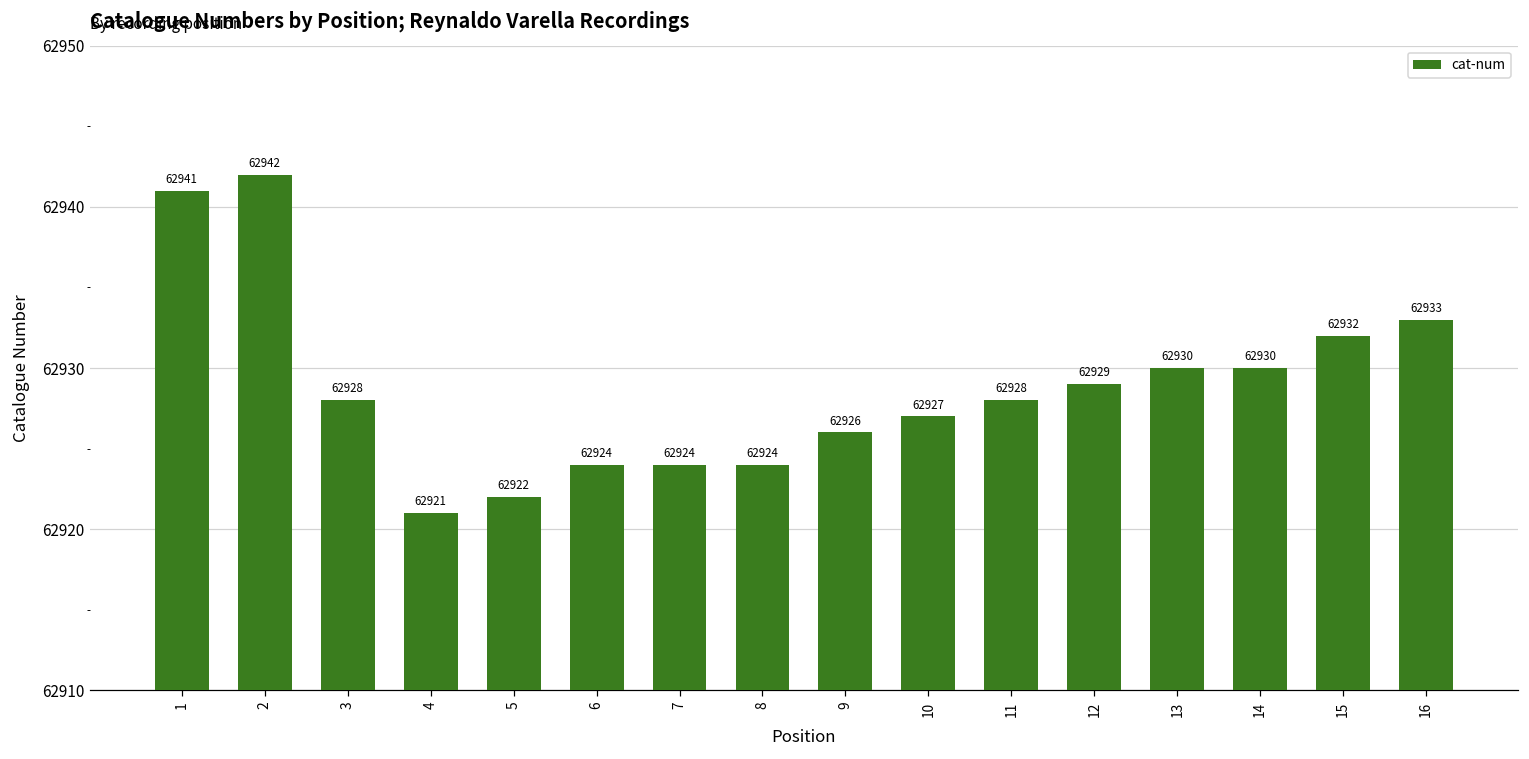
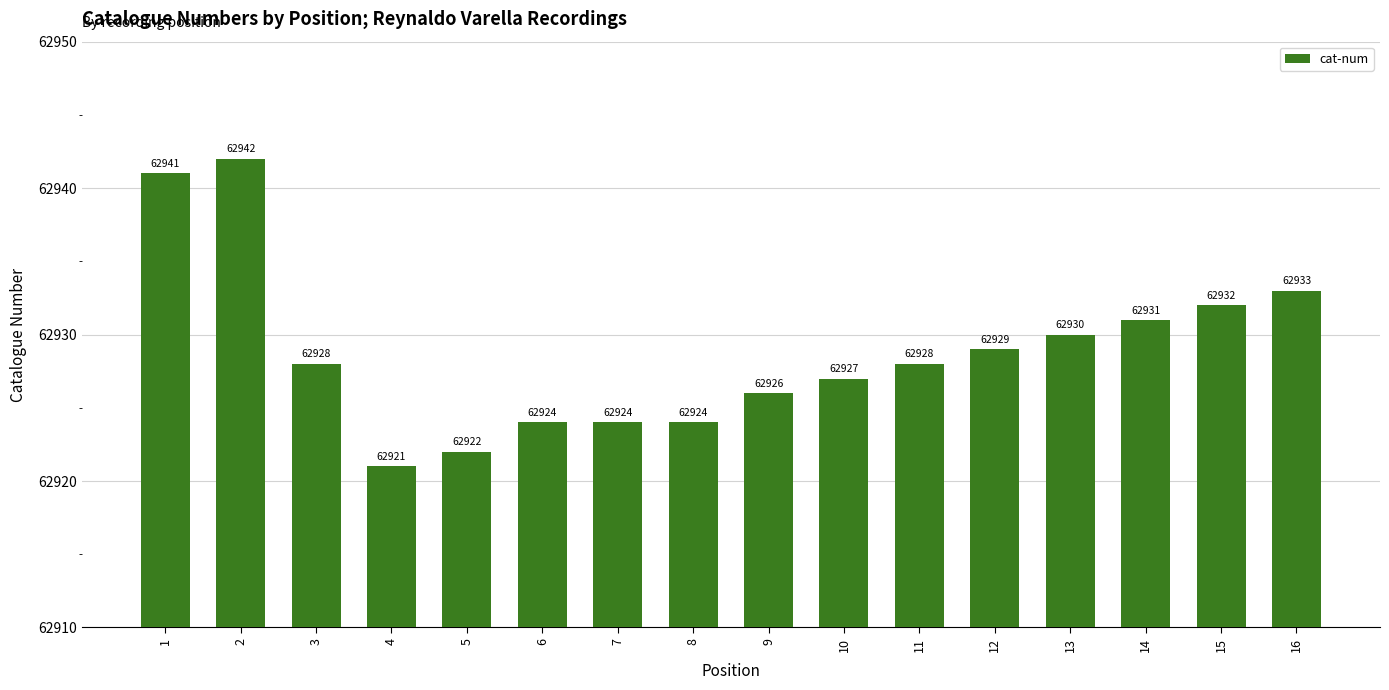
14: 62930 -> 62931
